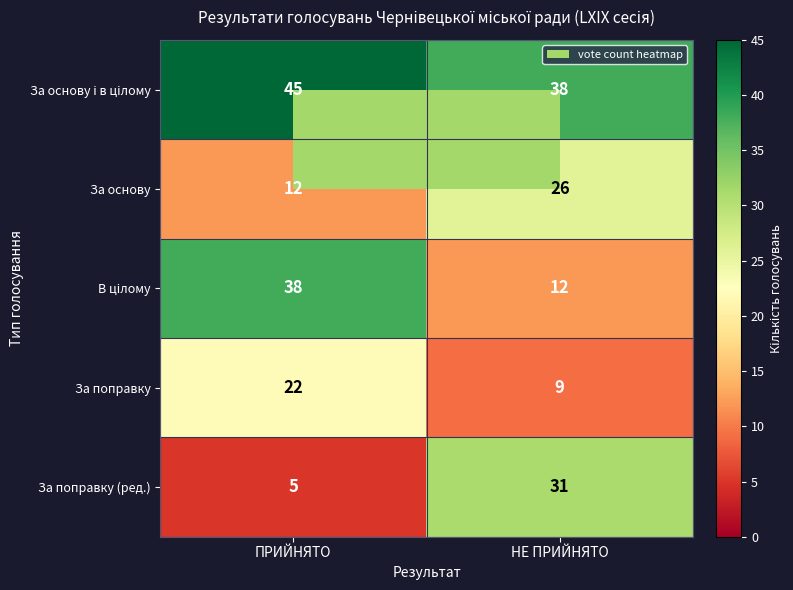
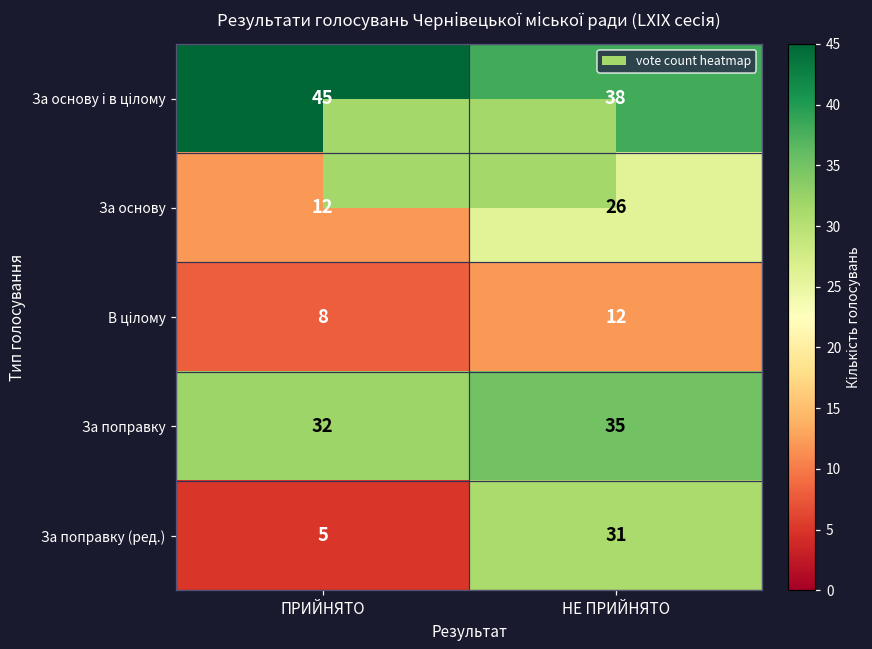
В цілому, ПРИЙНЯТО: 38 -> 8
За поправку, ПРИЙНЯТО: 22 -> 32
За поправку, НЕ ПРИЙНЯТО: 9 -> 35
